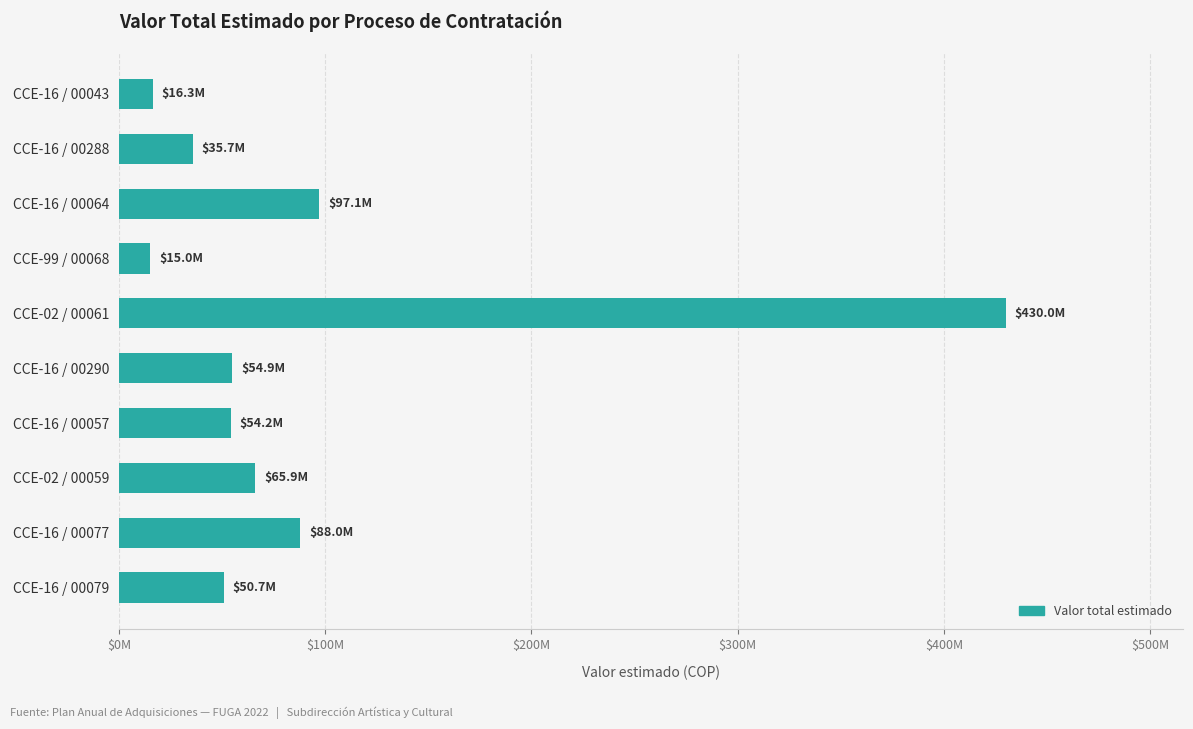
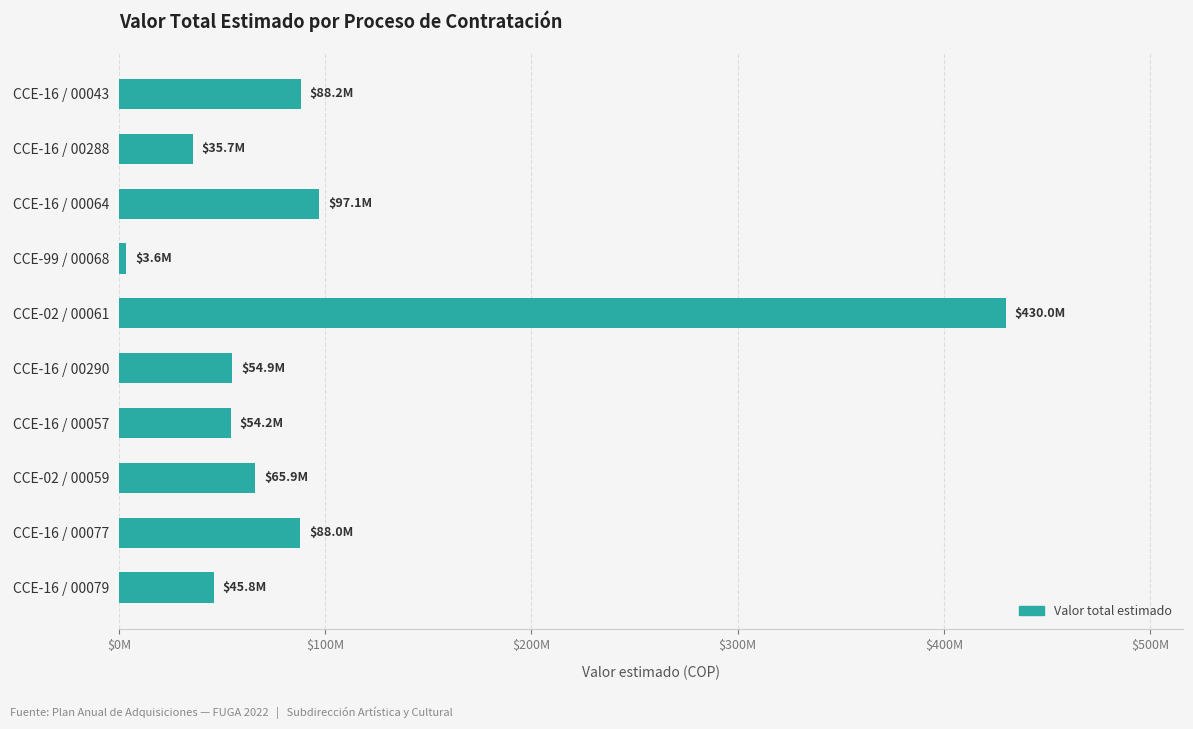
CCE-16 / 00043: $16.3M -> $88.2M
CCE-99 / 00068: $15.0M -> $3.6M
CCE-16 / 00079: $50.7M -> $45.8M
